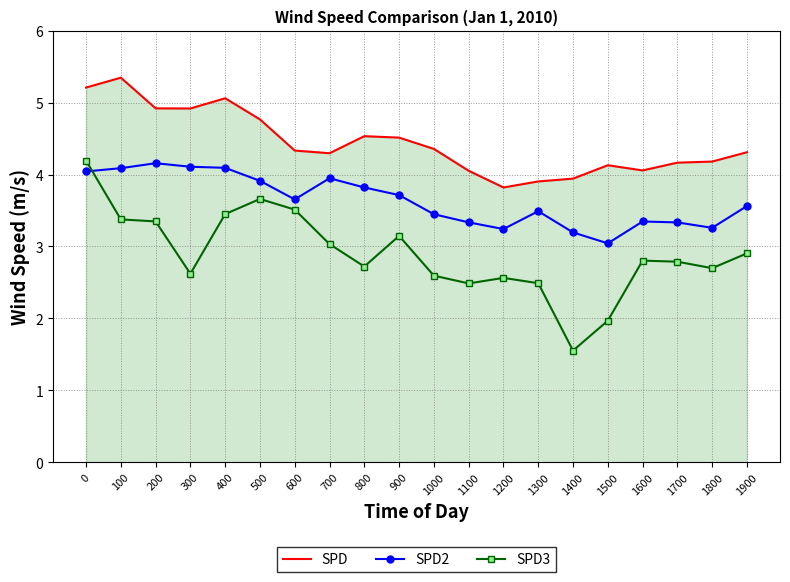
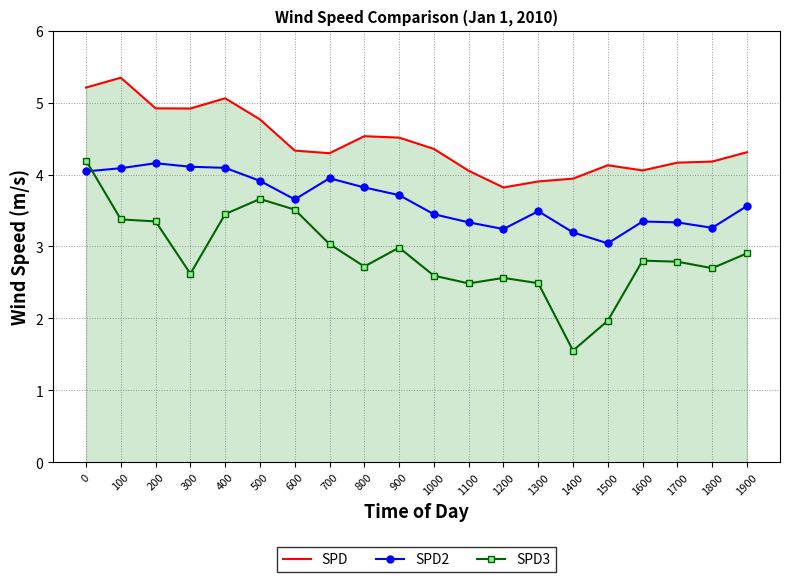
SPD3, 900: 3.1 -> 3.0
